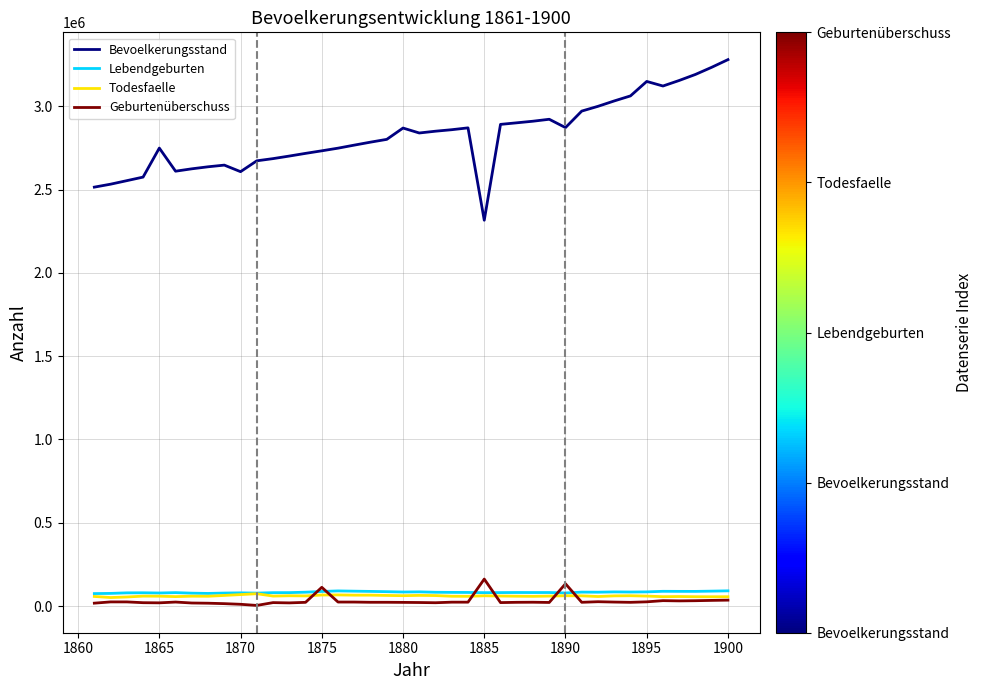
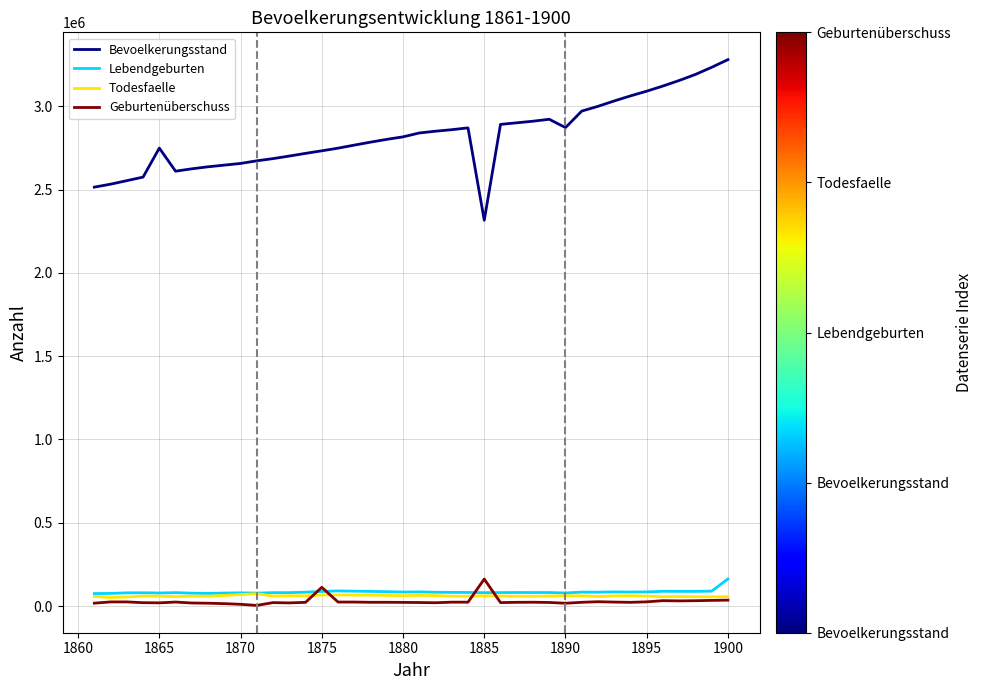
Bevoelkerungsstand, 1870: 2610000 -> 2660000
Bevoelkerungsstand, 1880: 2870000 -> 2820000
Geburtenüberschuss, 1890: 130000 -> 20000
Bevoelkerungsstand, 1895: 3150000 -> 3090000
Lebendgeburten, 1900: 90000 -> 160000
